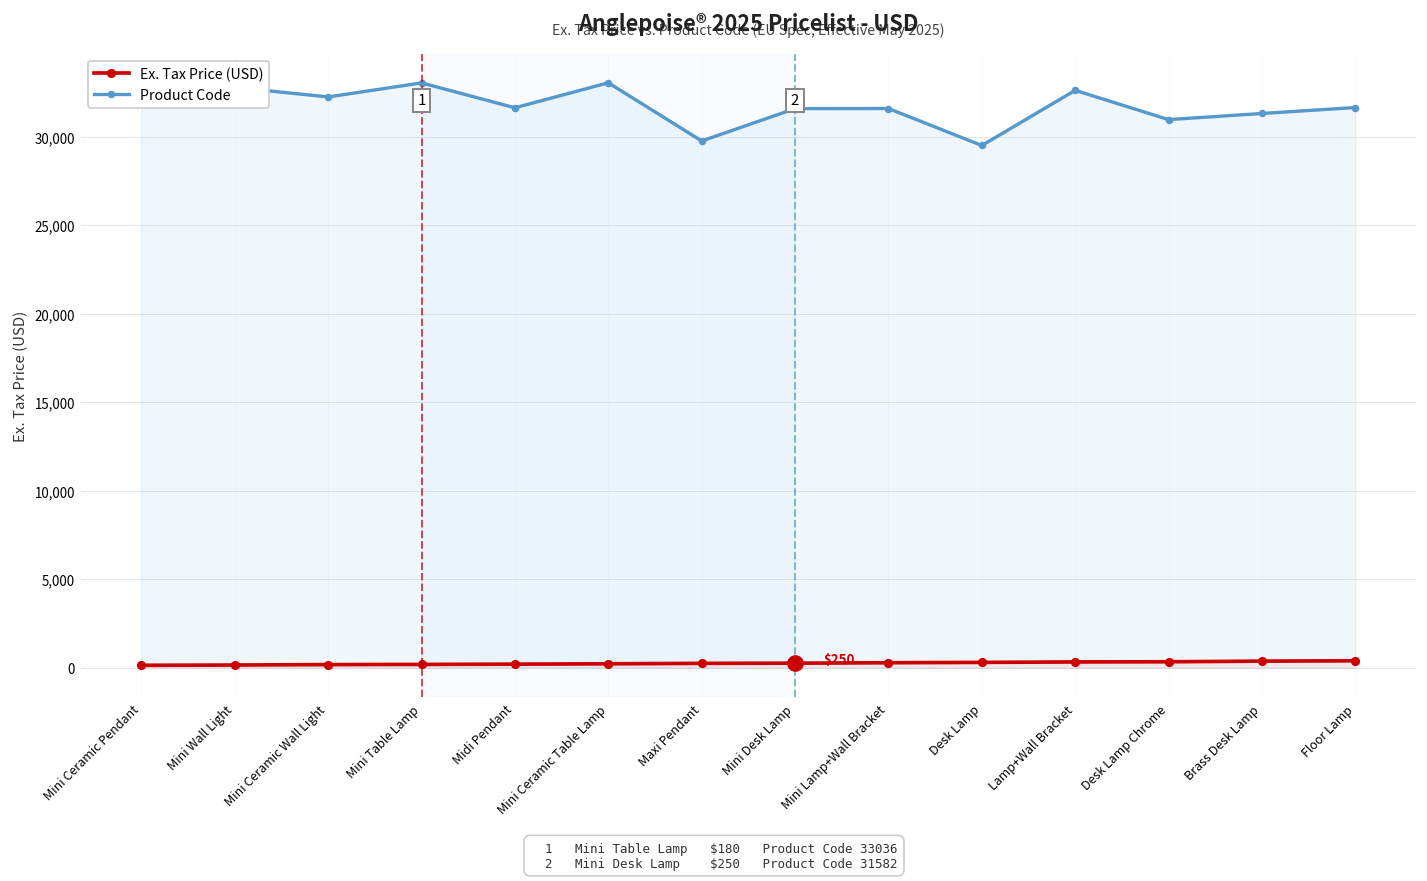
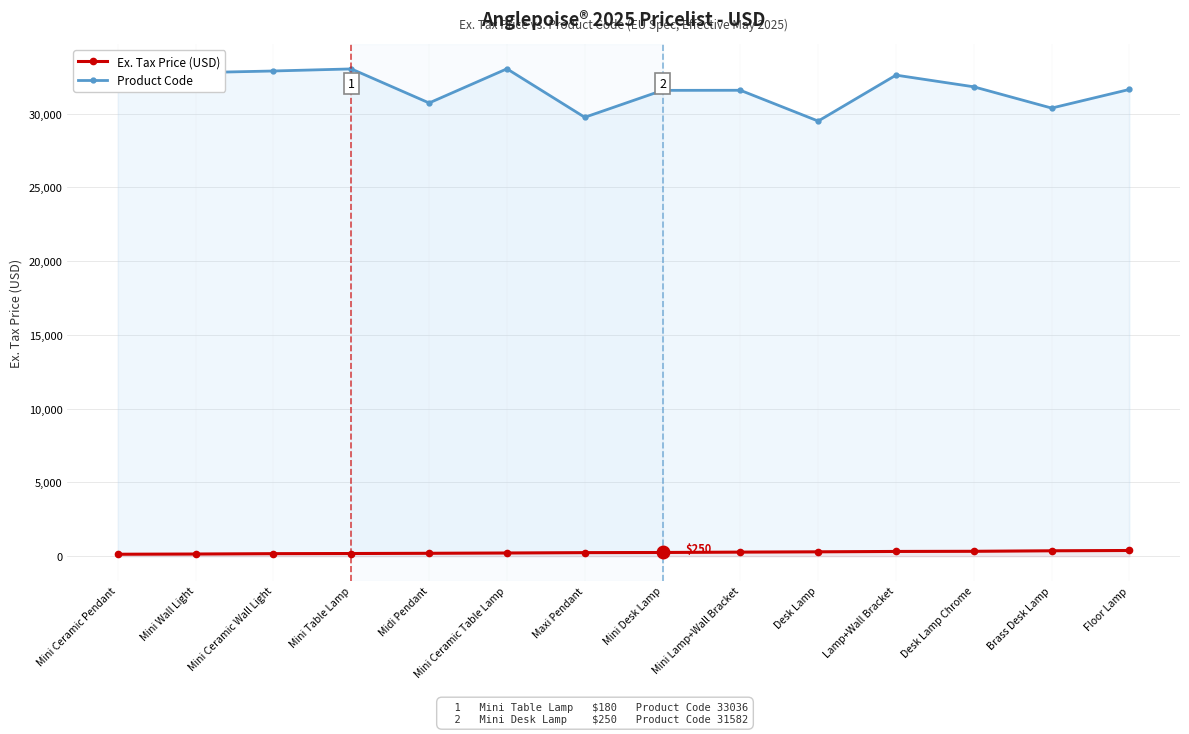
Product Code, Mini Ceramic Wall Light: 32,200 -> 32,900
Product Code, Midi Pendant: 31,600 -> 30,700
Product Code, Desk Lamp Chrome: 31,000 -> 31,800
Product Code, Brass Desk Lamp: 31,300 -> 30,400
